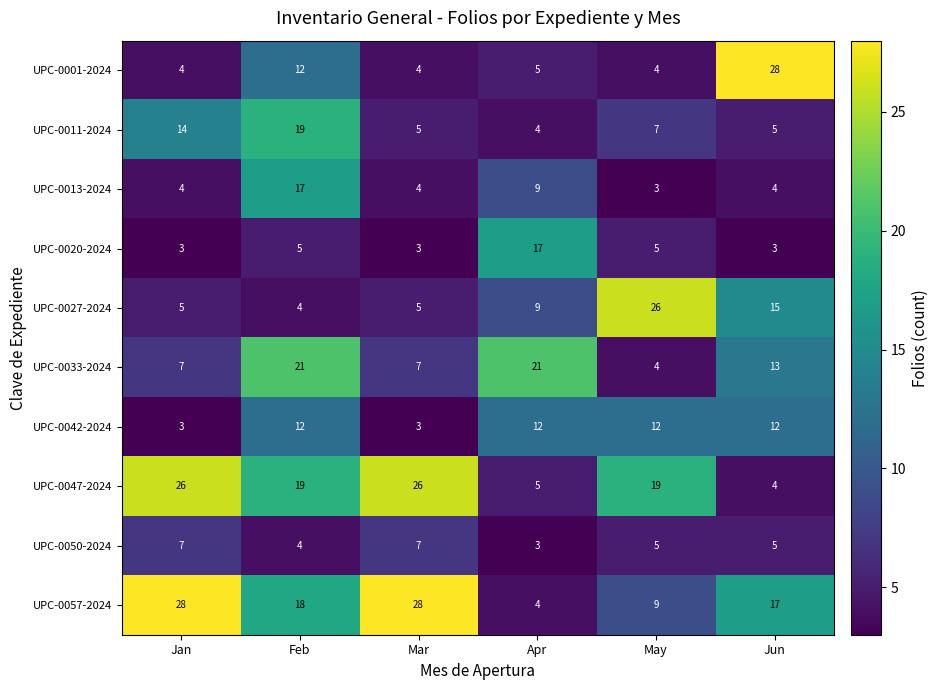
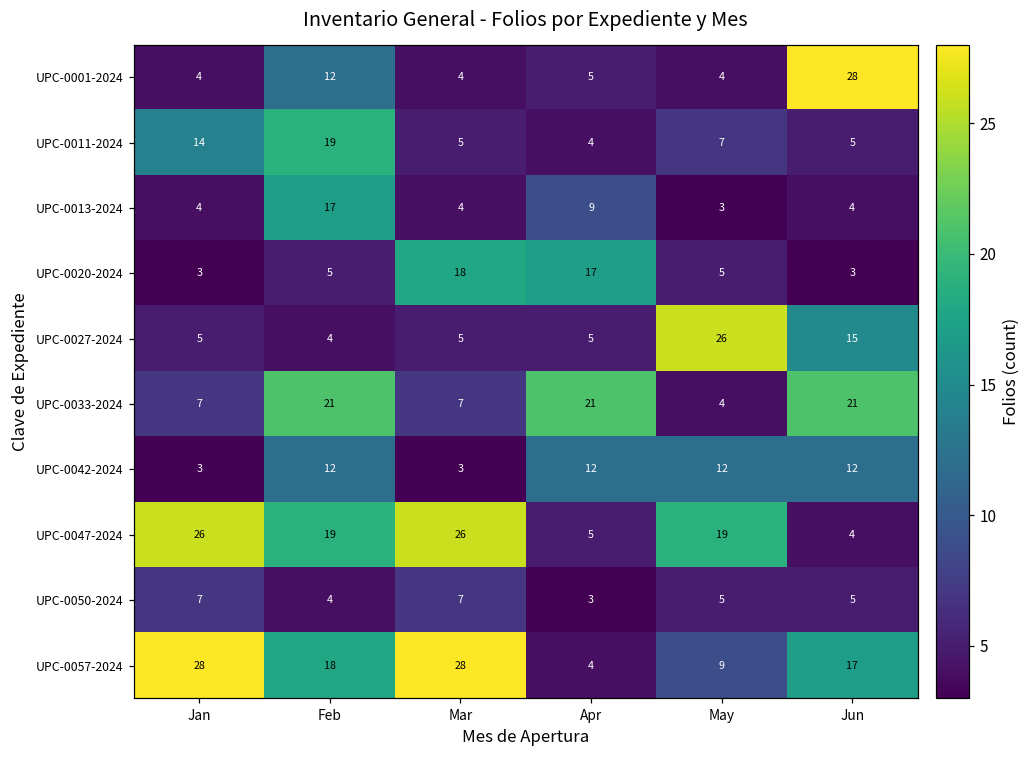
UPC-0020-2024, Mar: 3 -> 18
UPC-0027-2024, Apr: 9 -> 5
UPC-0033-2024, Jun: 13 -> 21
